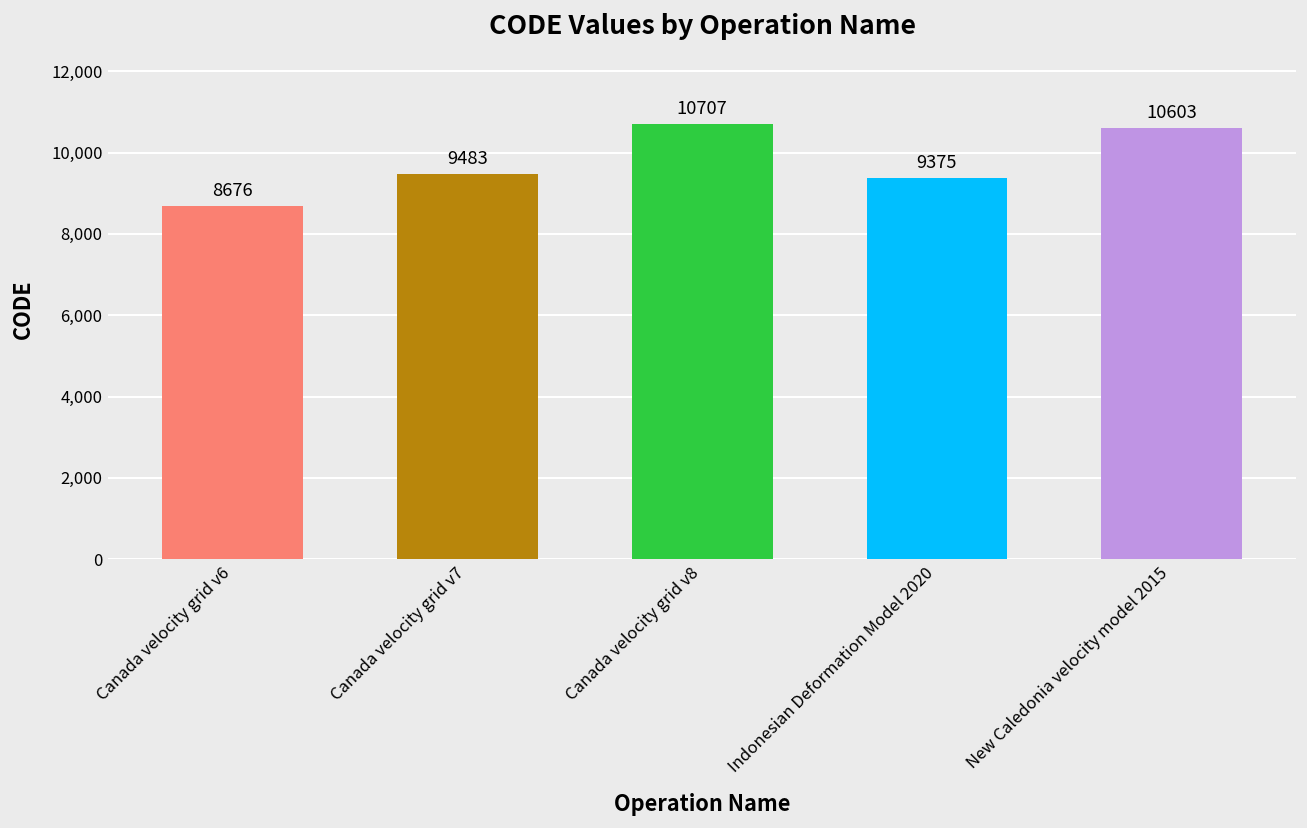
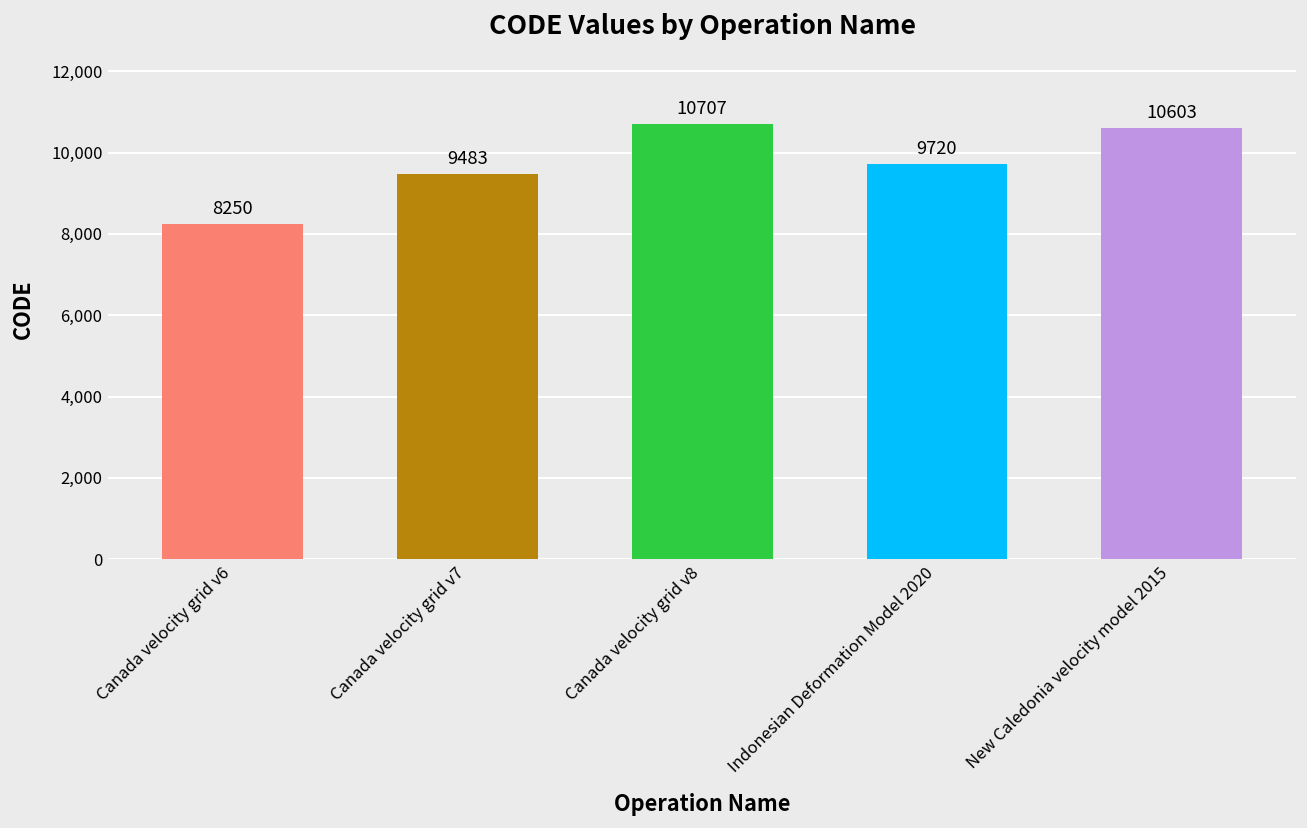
Canada velocity grid v6: 8676 -> 8250
Indonesian Deformation Model 2020: 9375 -> 9720
